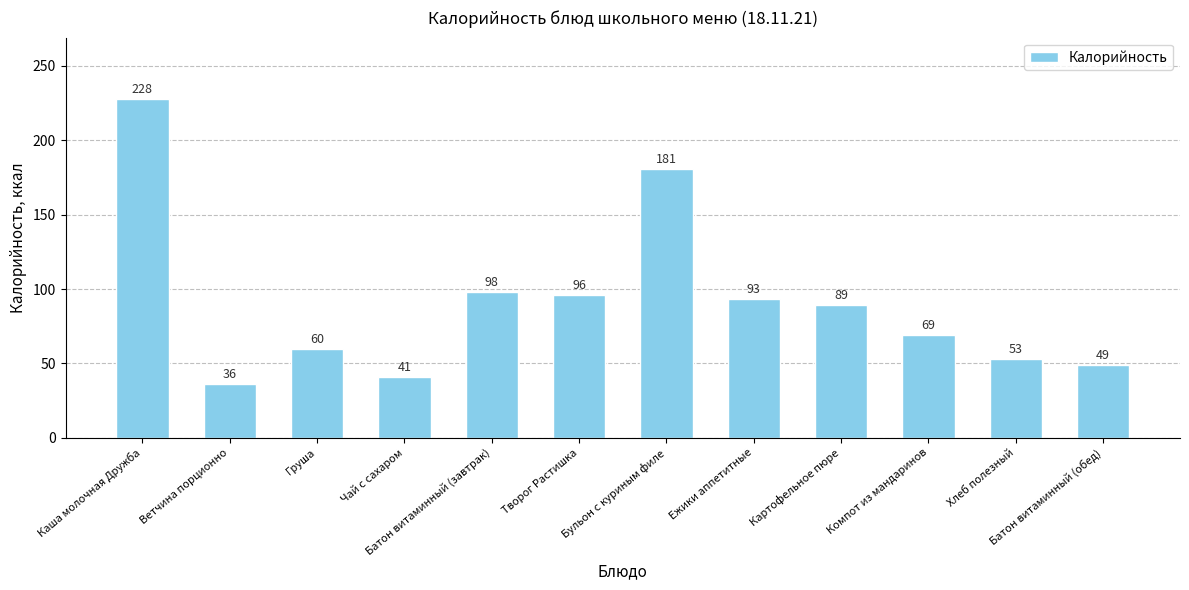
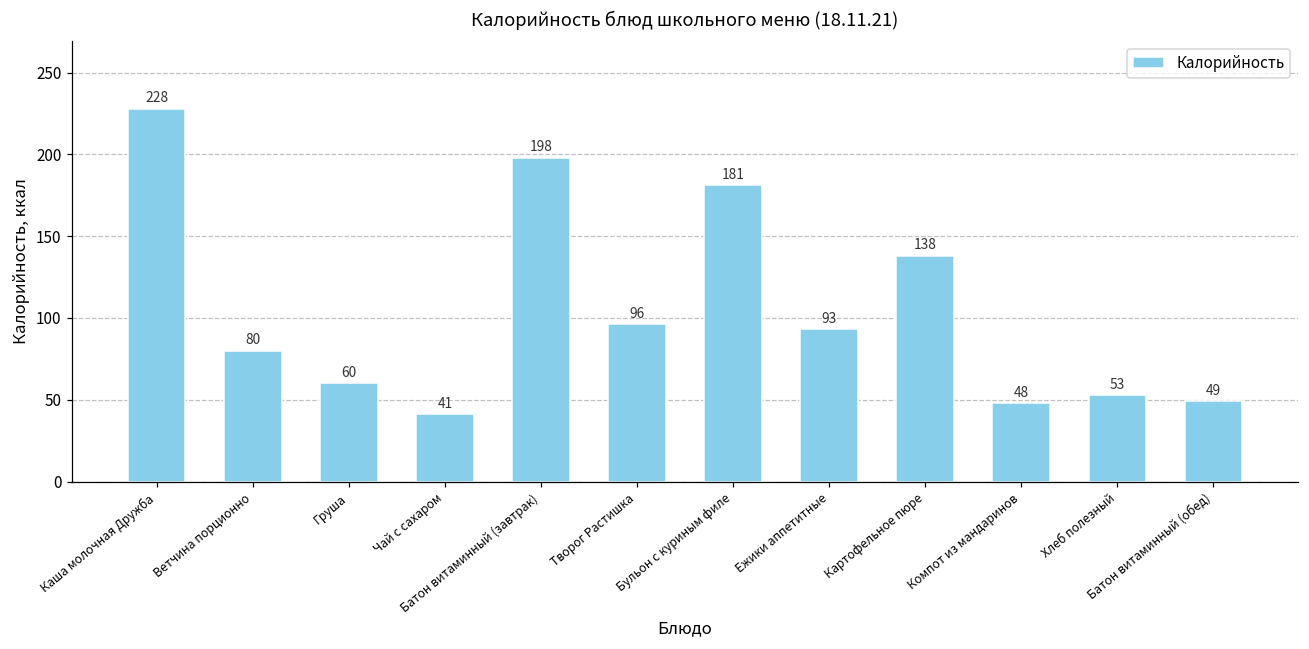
Ветчина порционно: 36 -> 80
Батон витаминный (завтрак): 98 -> 198
Картофельное пюре: 89 -> 138
Компот из мандаринов: 69 -> 48
